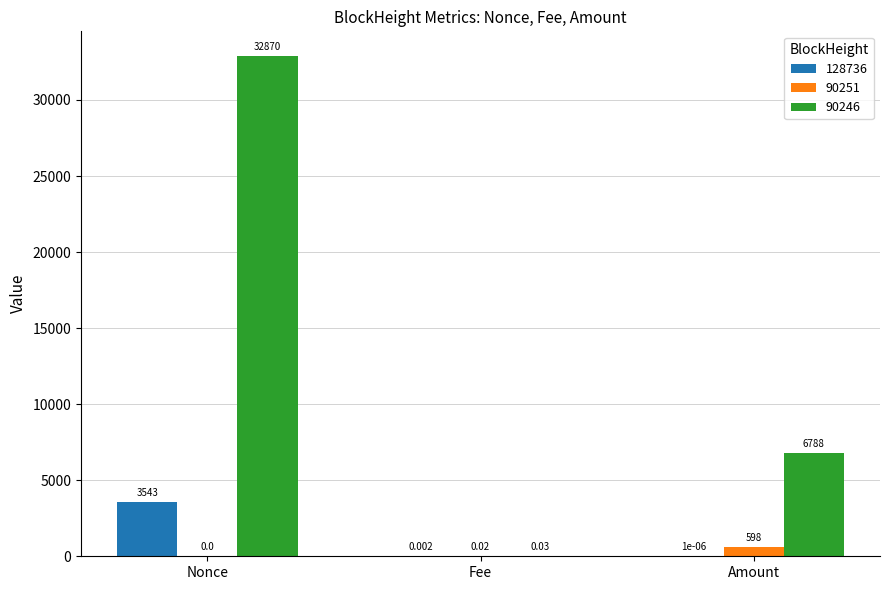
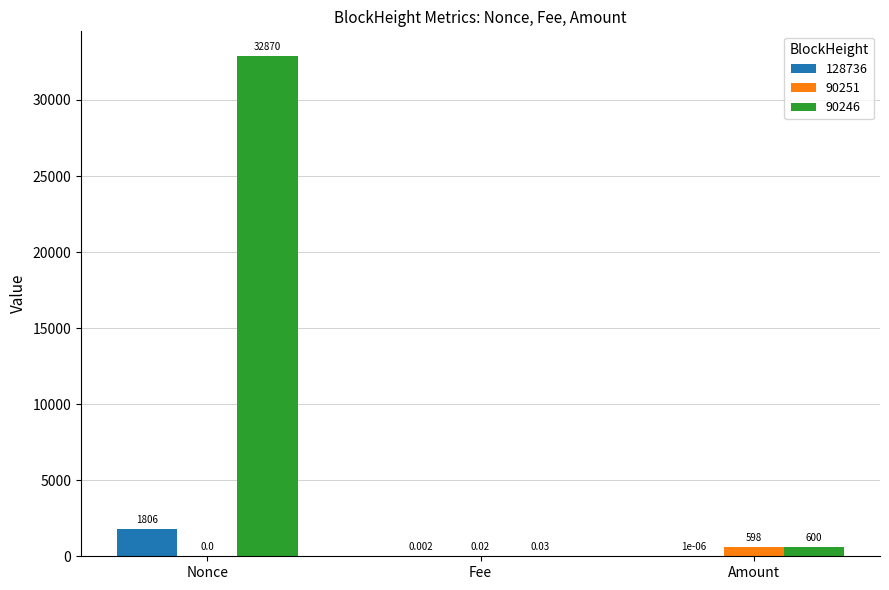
128736, Nonce: 3543 -> 1806
90246, Amount: 6788 -> 600
